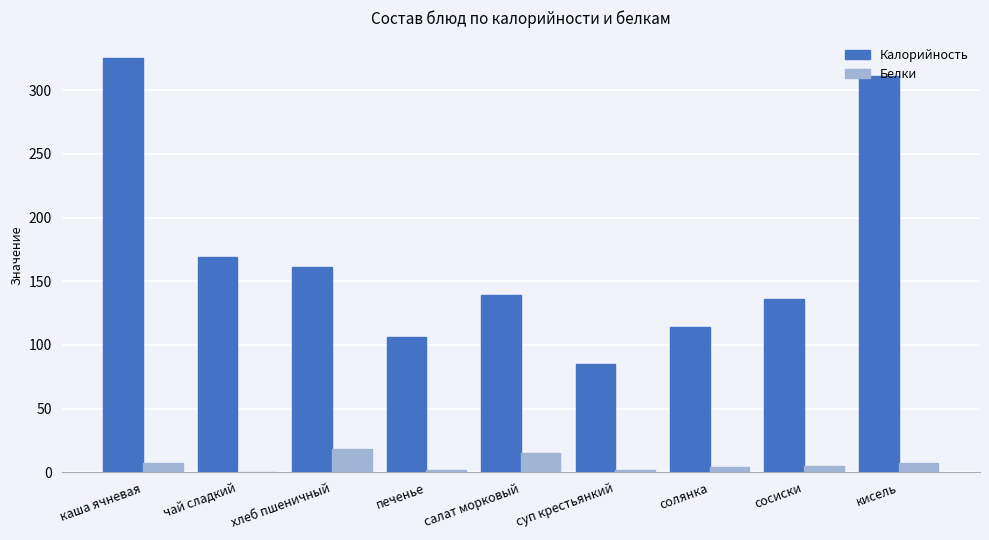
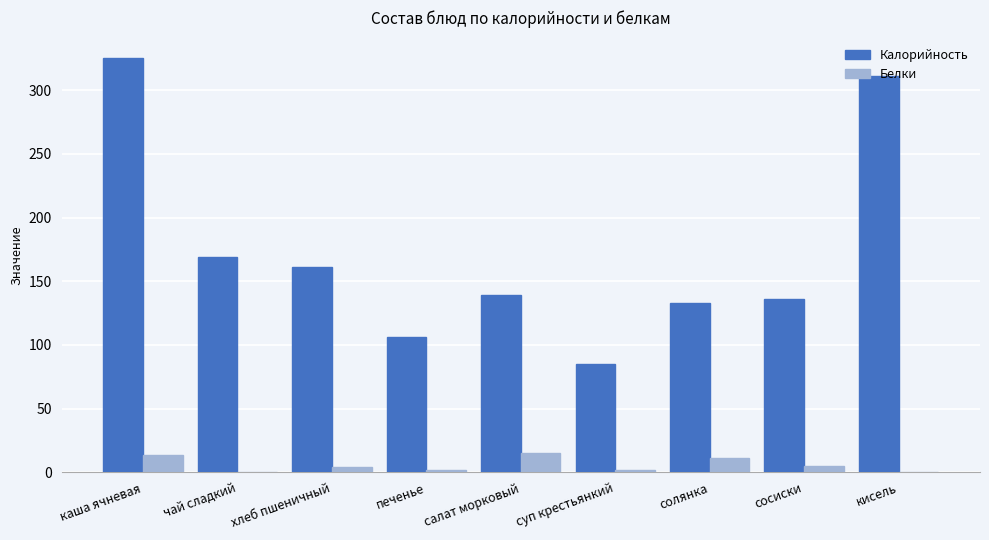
Белки, каша ячневая: 7 -> 14
Белки, хлеб пшеничный: 18 -> 4
Калорийность, солянка: 114 -> 133
Белки, солянка: 4 -> 11
Белки, кисель: 7 -> 0
